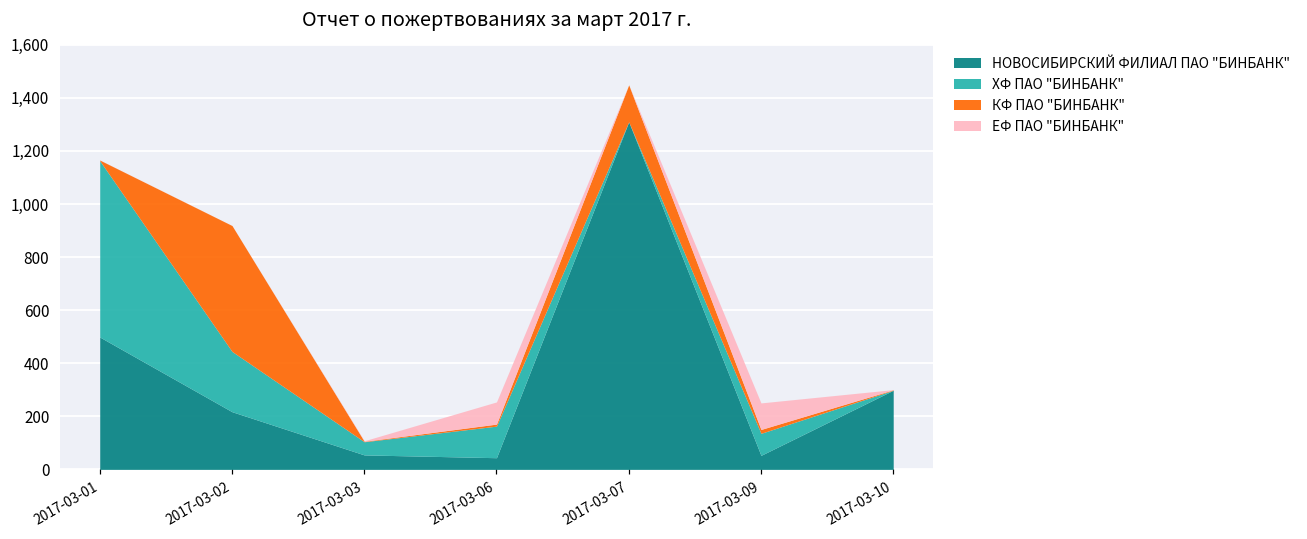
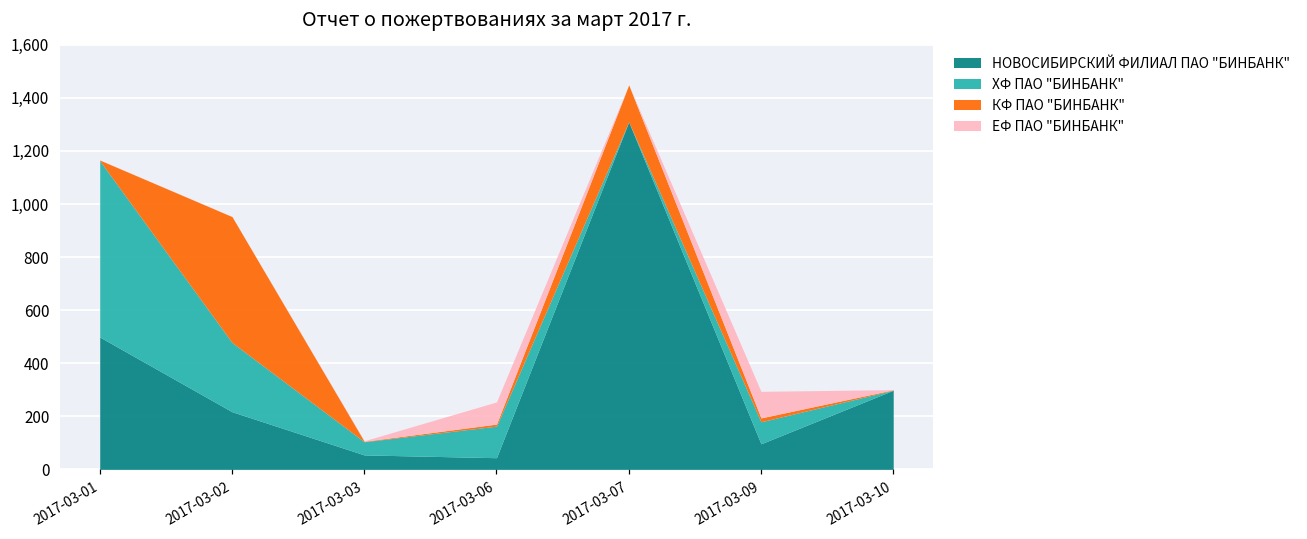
ХФ ПАО "БИНБАНК", 2017-03-02: 230 -> 260
НОВОСИБИРСКИЙ ФИЛИАЛ ПАО "БИНБАНК", 2017-03-09: 50 -> 100
